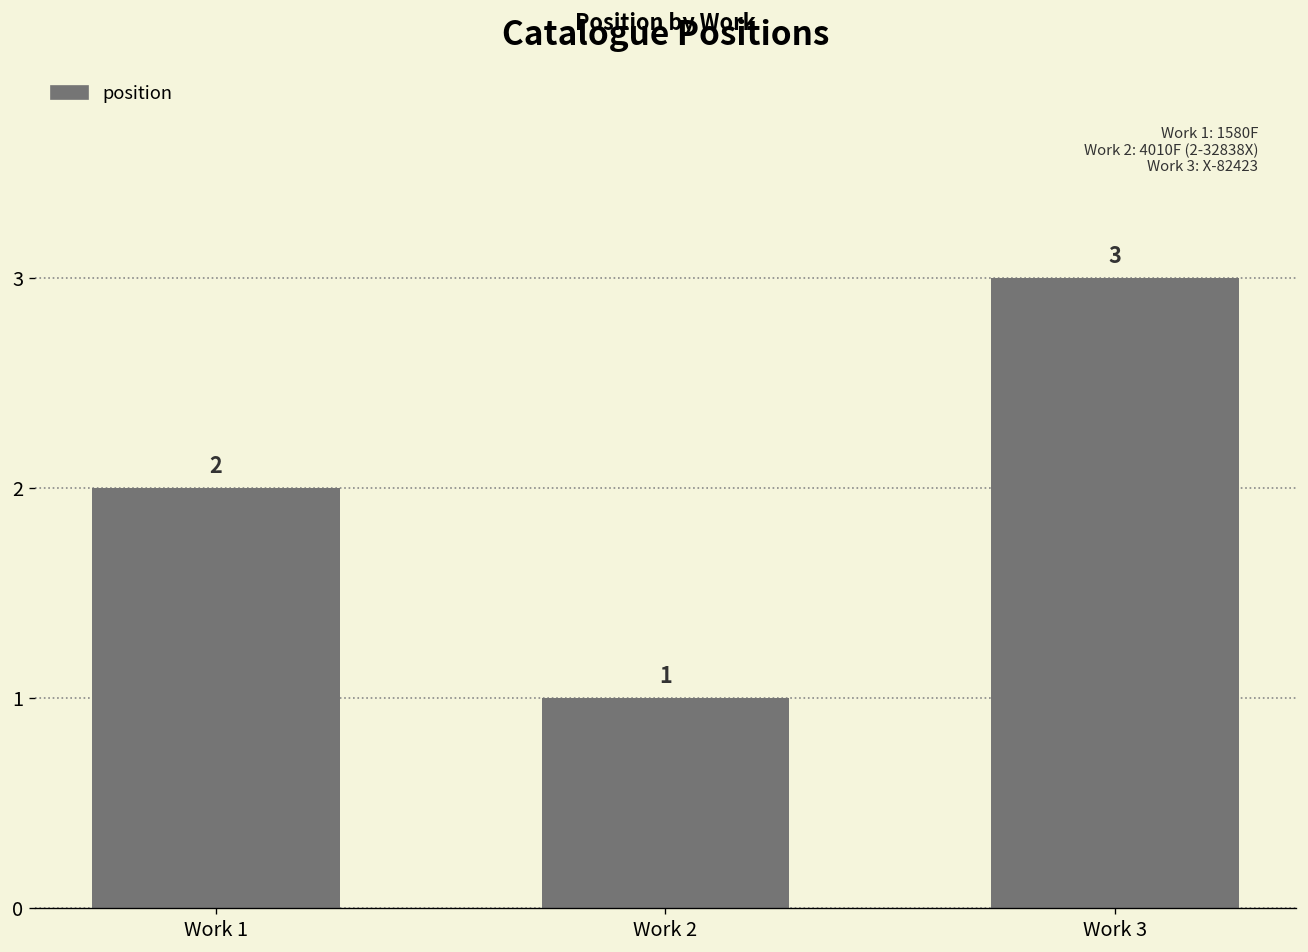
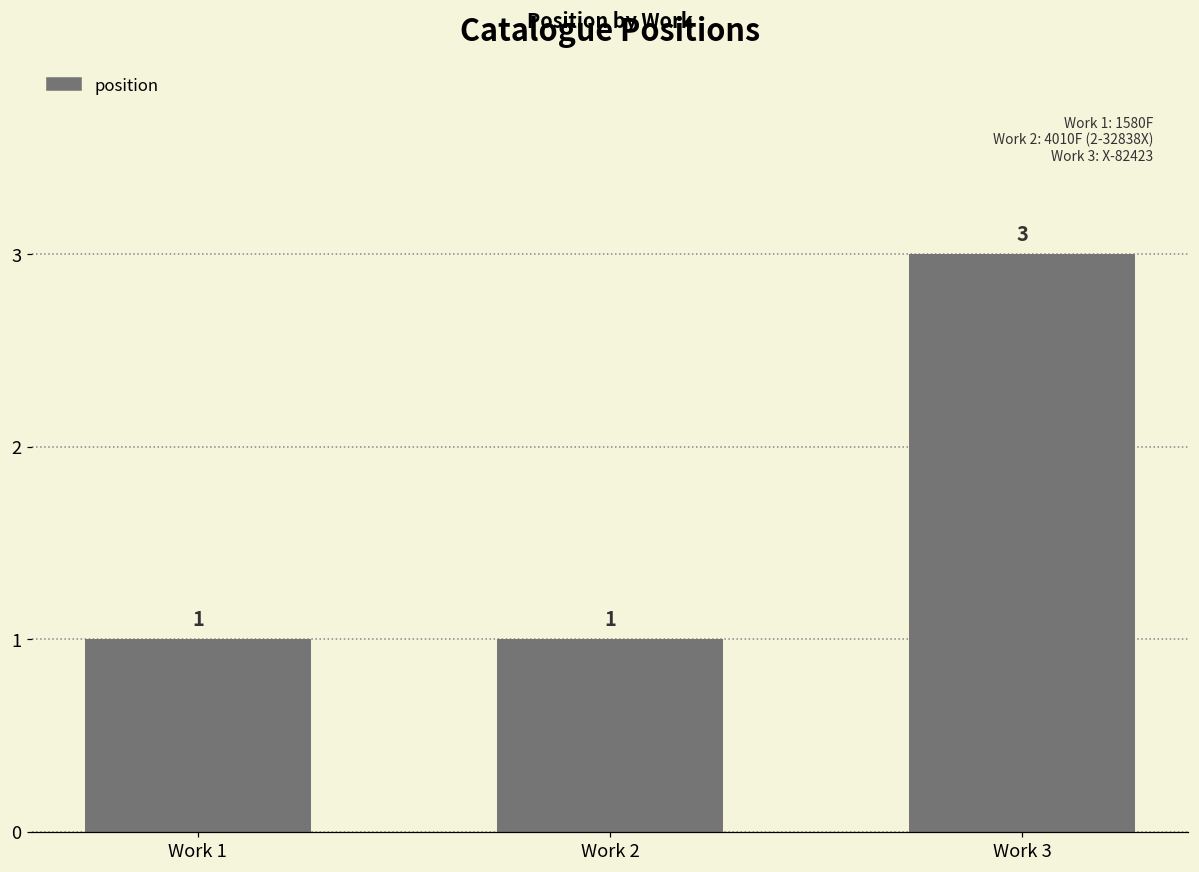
Work 1: 2 -> 1
